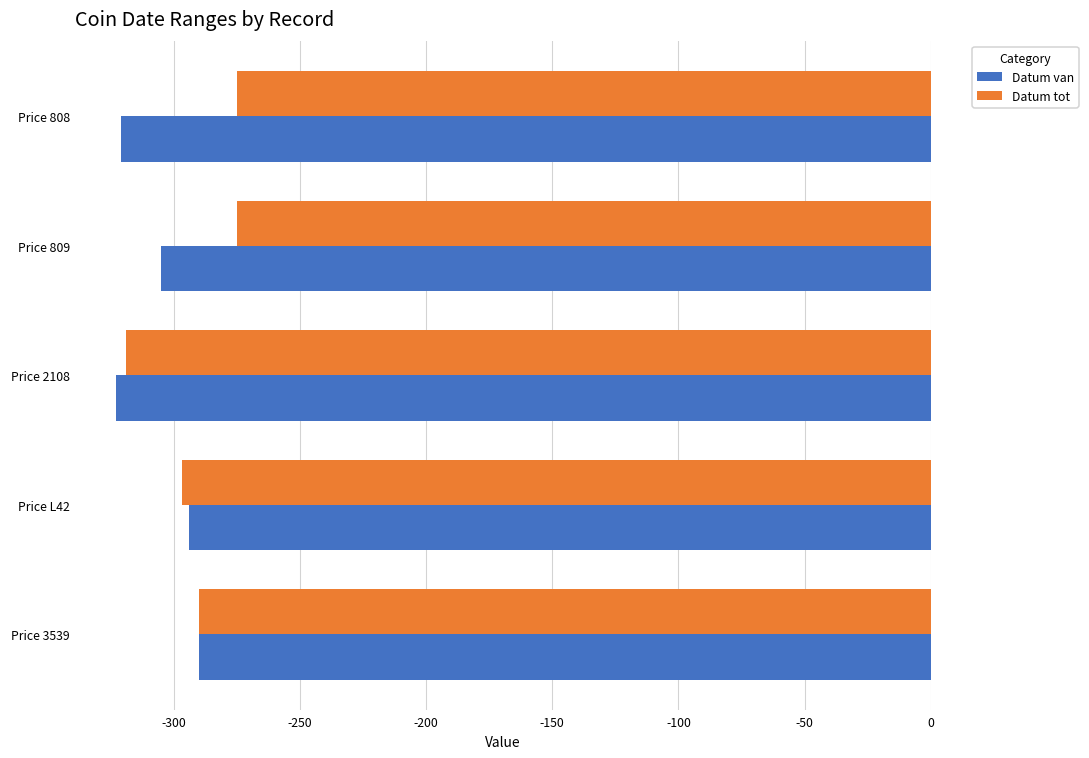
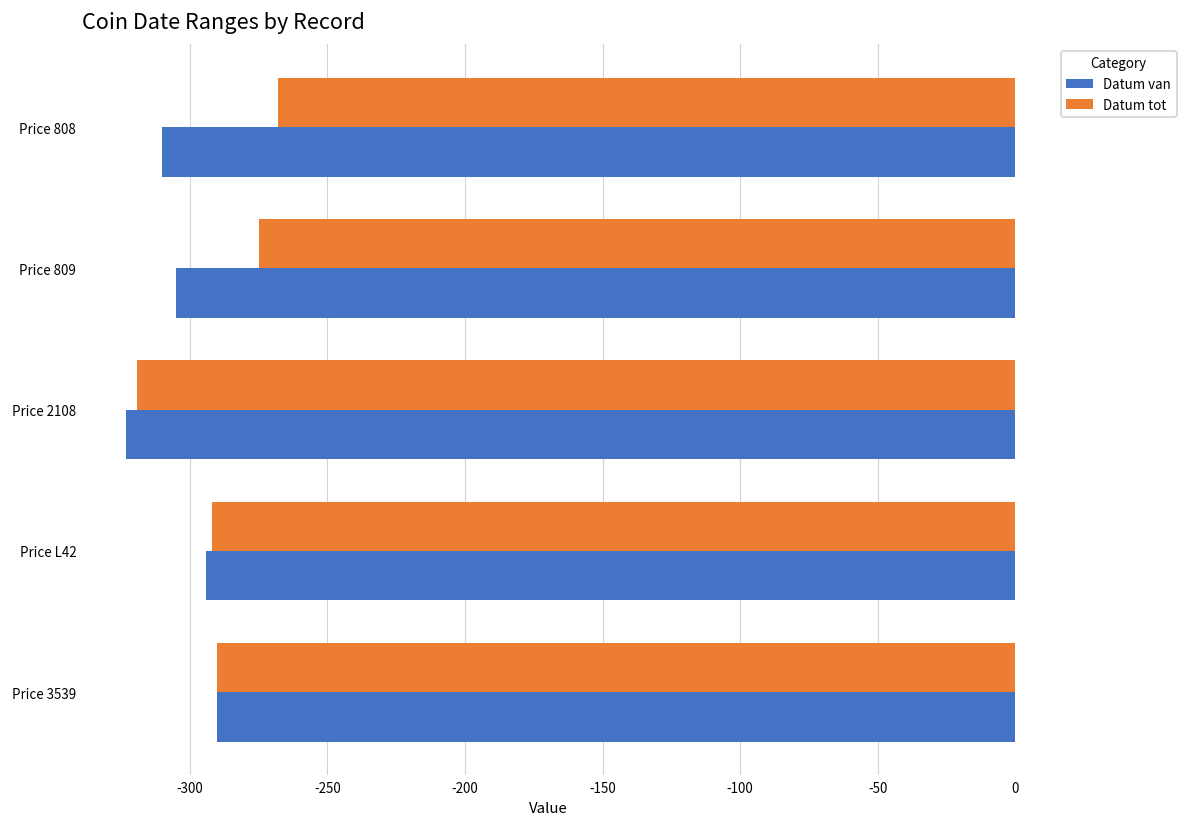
Datum tot, Price 808: -275 -> -268
Datum van, Price 808: -321 -> -310
Datum tot, Price L42: -297 -> -292
